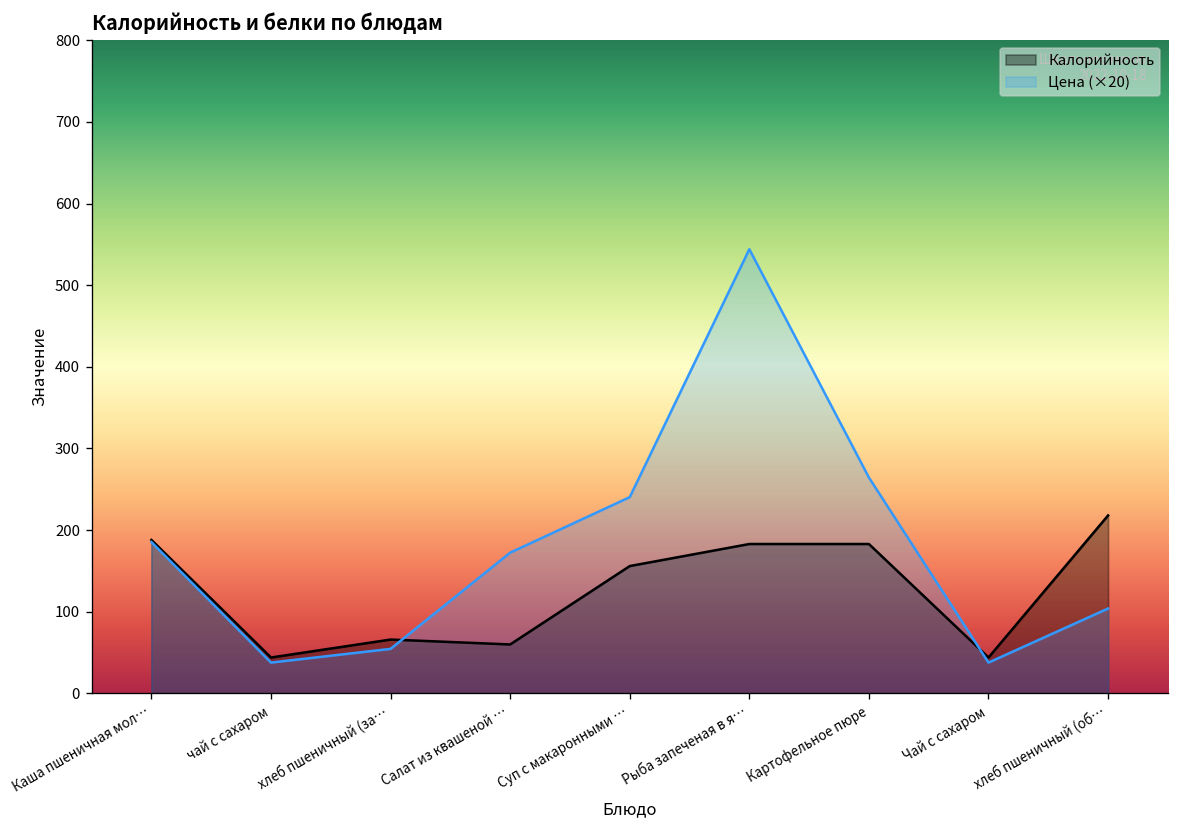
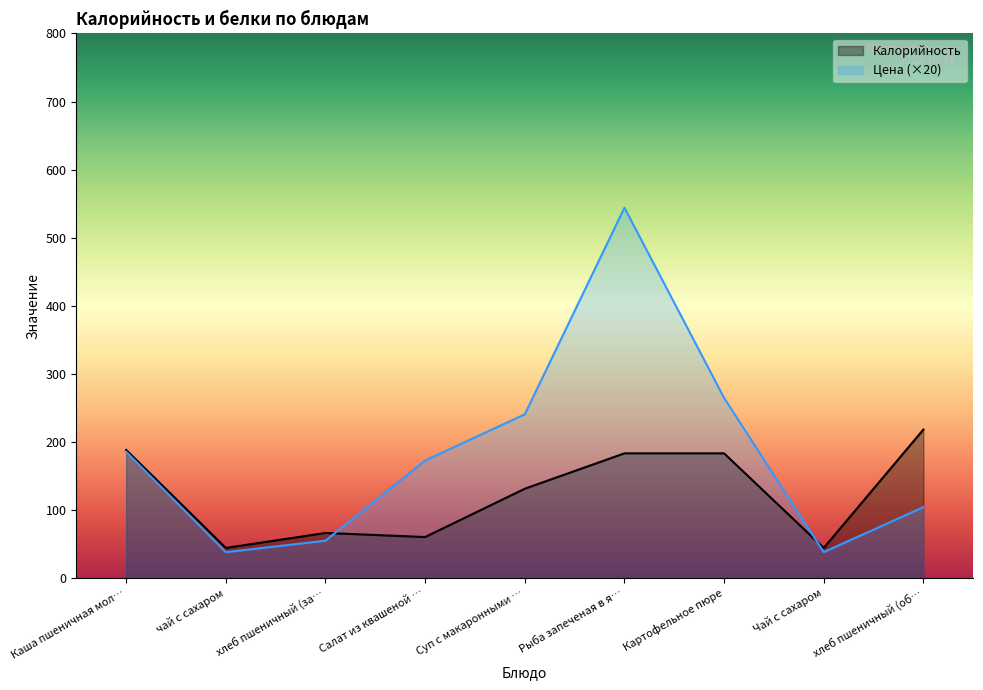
Калорийность, Суп с макаронными …: 160 -> 130
